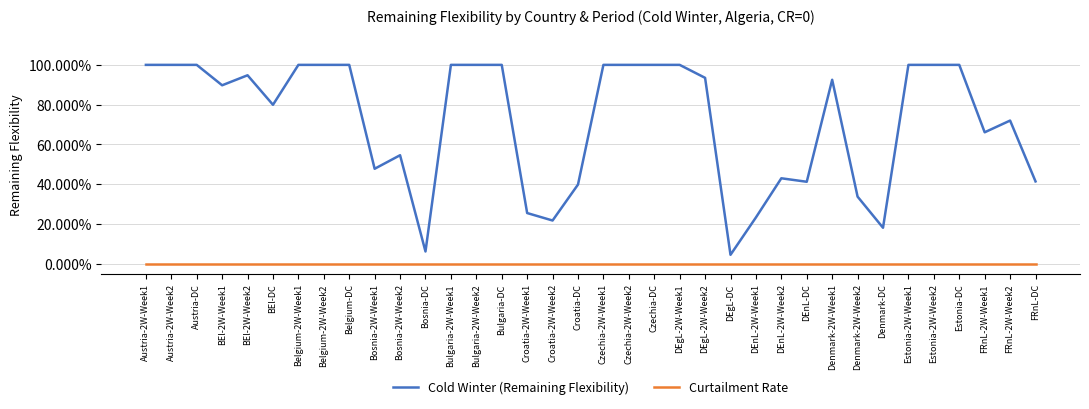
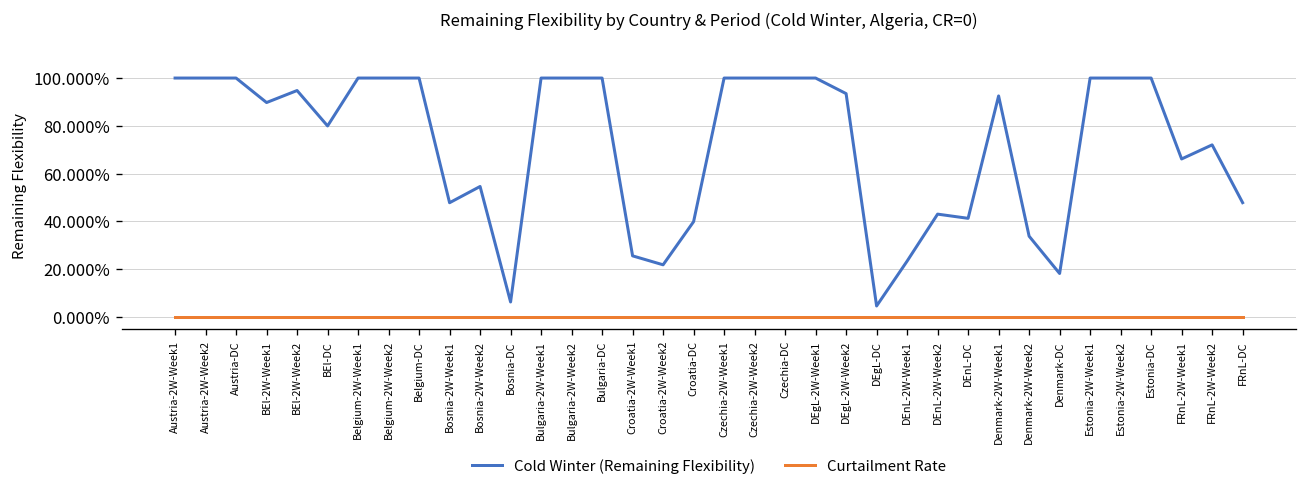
Cold Winter (Remaining Flexibility), FRnL-DC: 41% -> 48%
